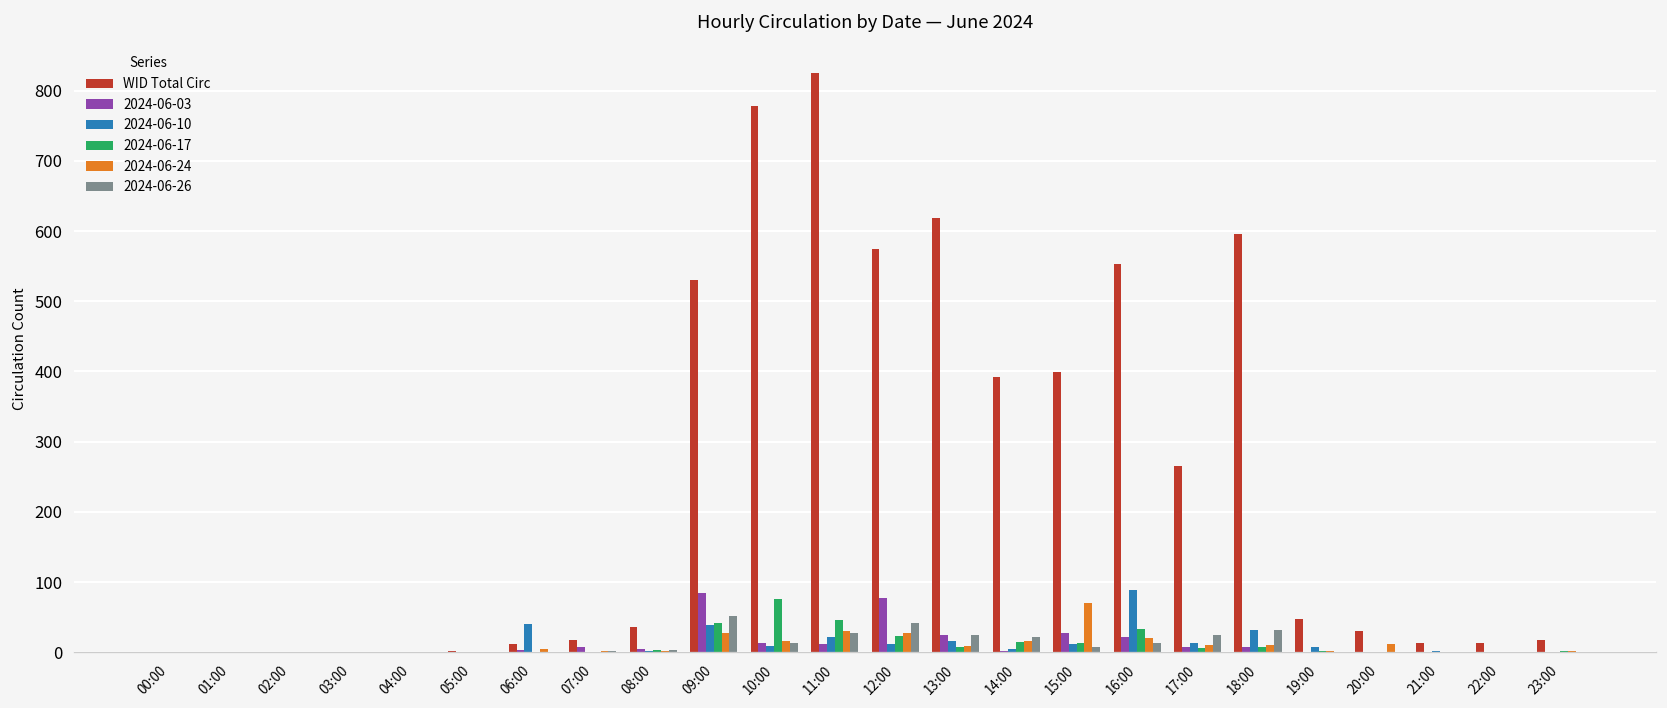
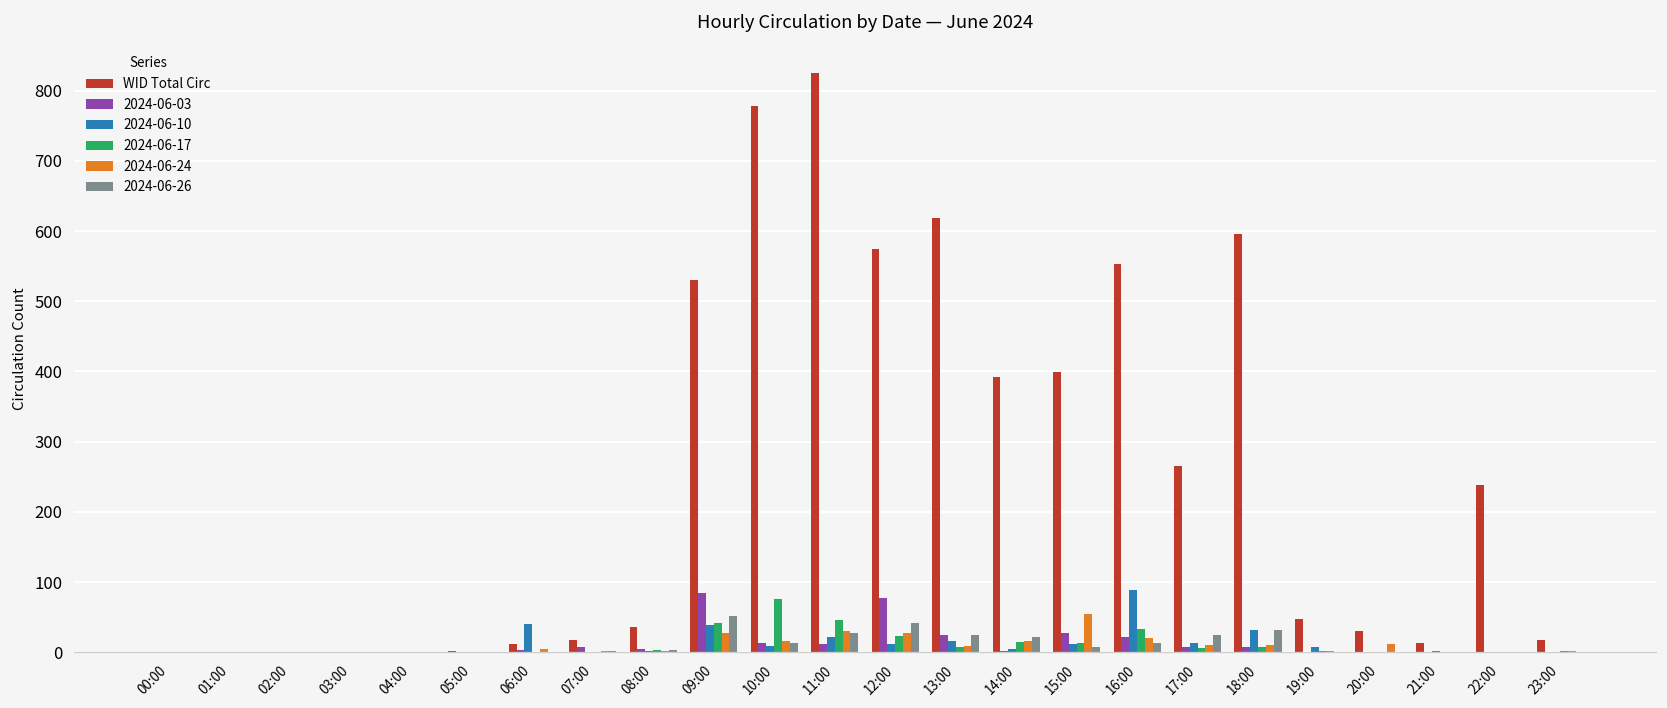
2024-06-24, 15:00: 70 -> 50
WID Total Circ, 22:00: 10 -> 240
